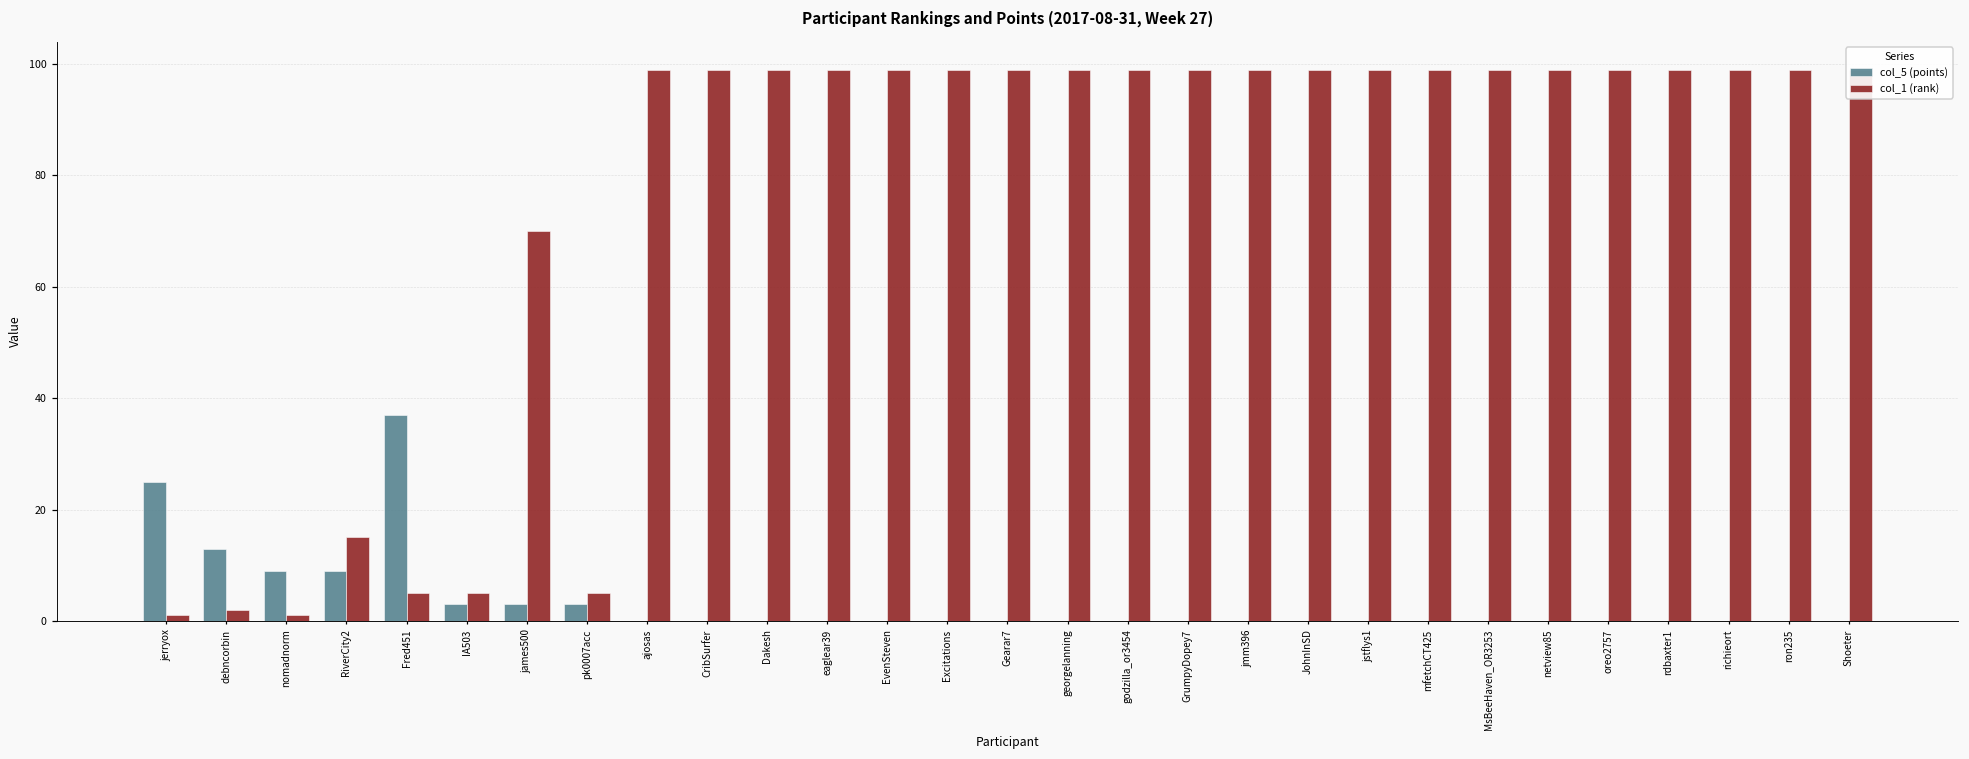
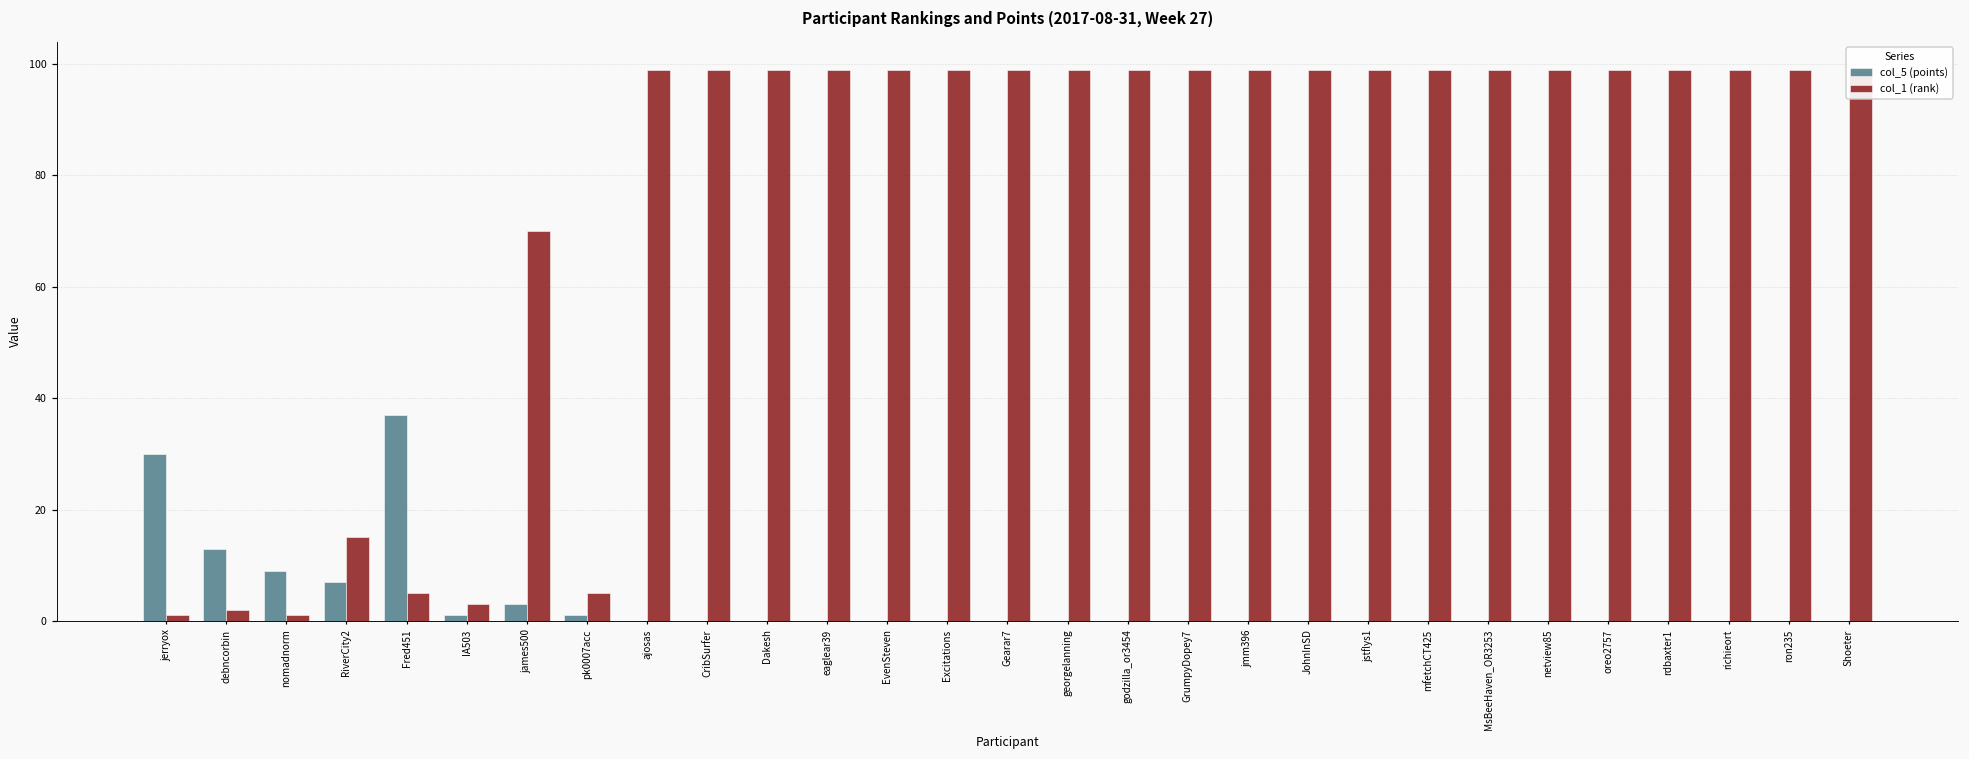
col_5 (points), jerryox: 25 -> 30
col_5 (points), RiverCity2: 9 -> 7
col_5 (points), IA503: 3 -> 1
col_1 (rank), IA503: 5 -> 3
col_5 (points), pk0007acc: 3 -> 1
